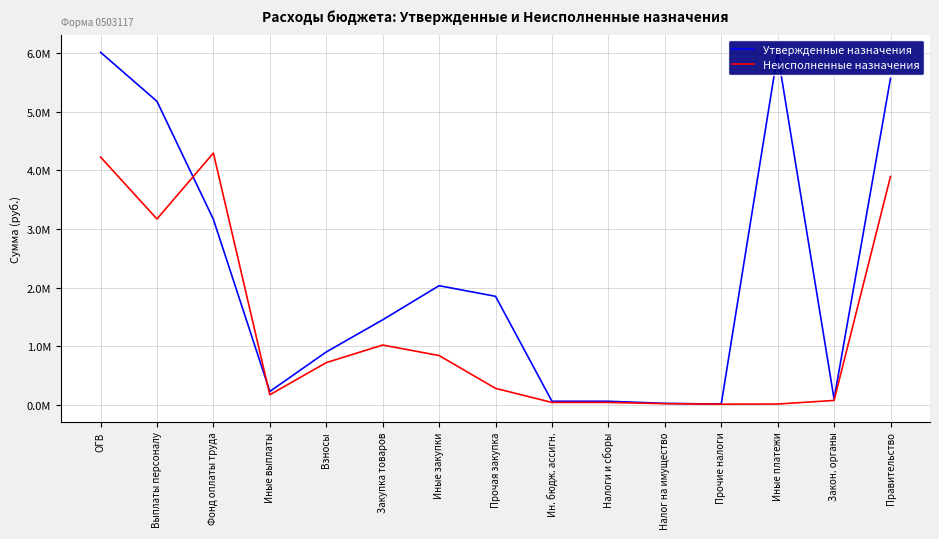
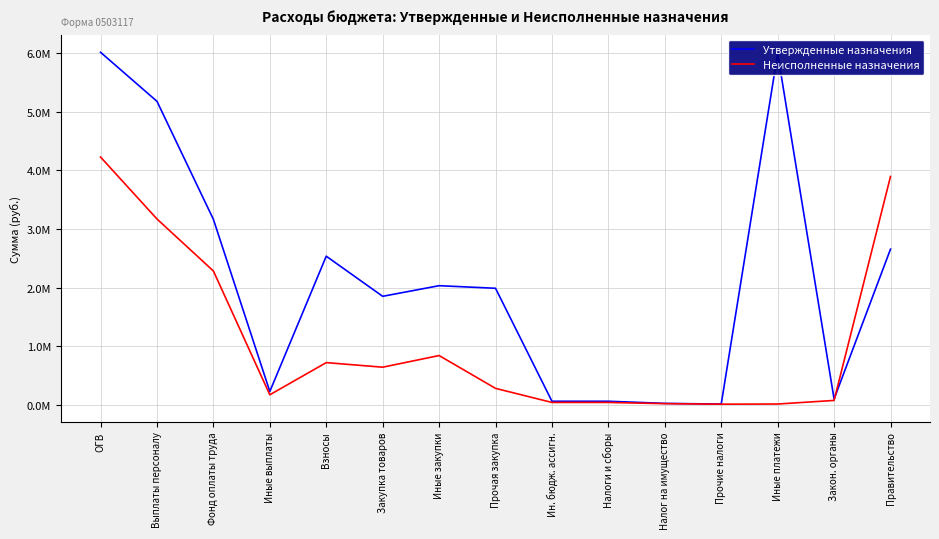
Неисполненные назначения, Фонд оплаты труда: 4300000 -> 2300000
Утвержденные назначения, Взносы: 900000 -> 2500000
Утвержденные назначения, Закупка товаров: 1400000 -> 1800000
Неисполненные назначения, Закупка товаров: 1000000 -> 600000
Утвержденные назначения, Прочая закупка: 1800000 -> 2000000
Утвержденные назначения, Правительство: 5600000 -> 2700000
